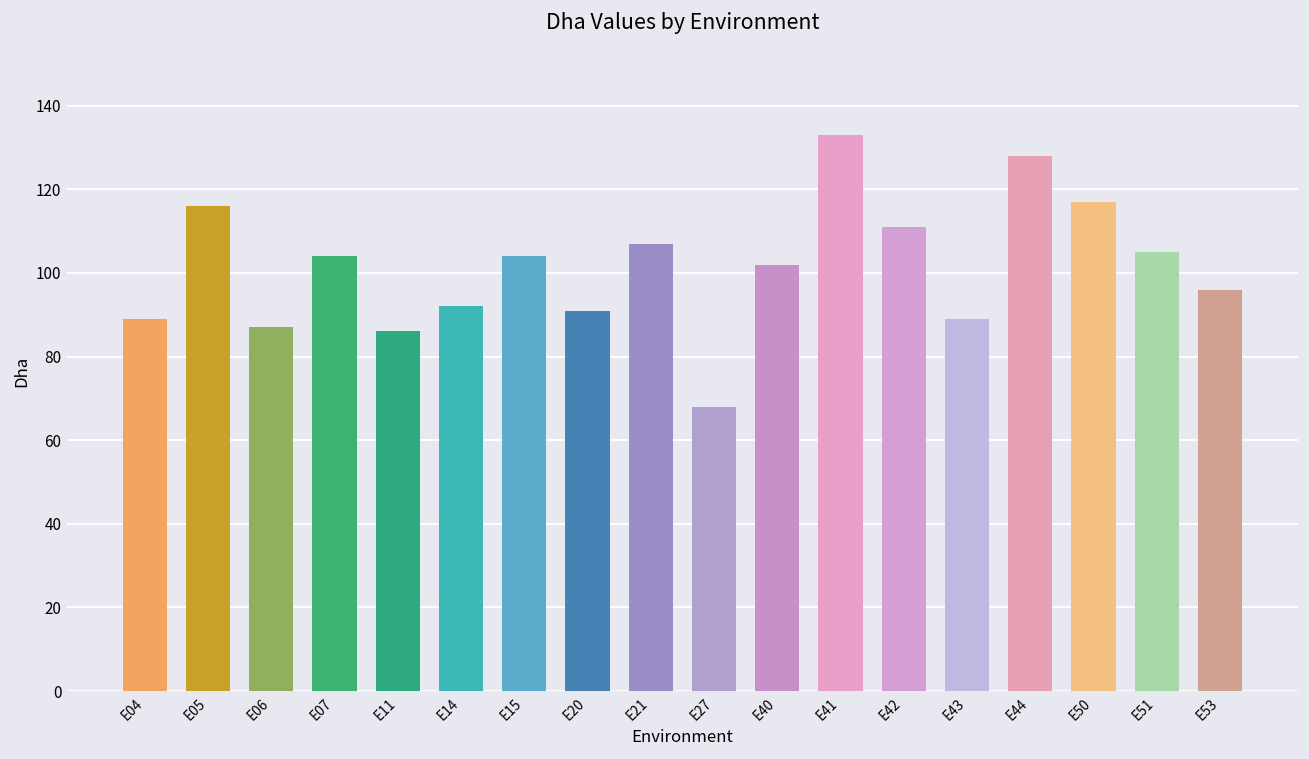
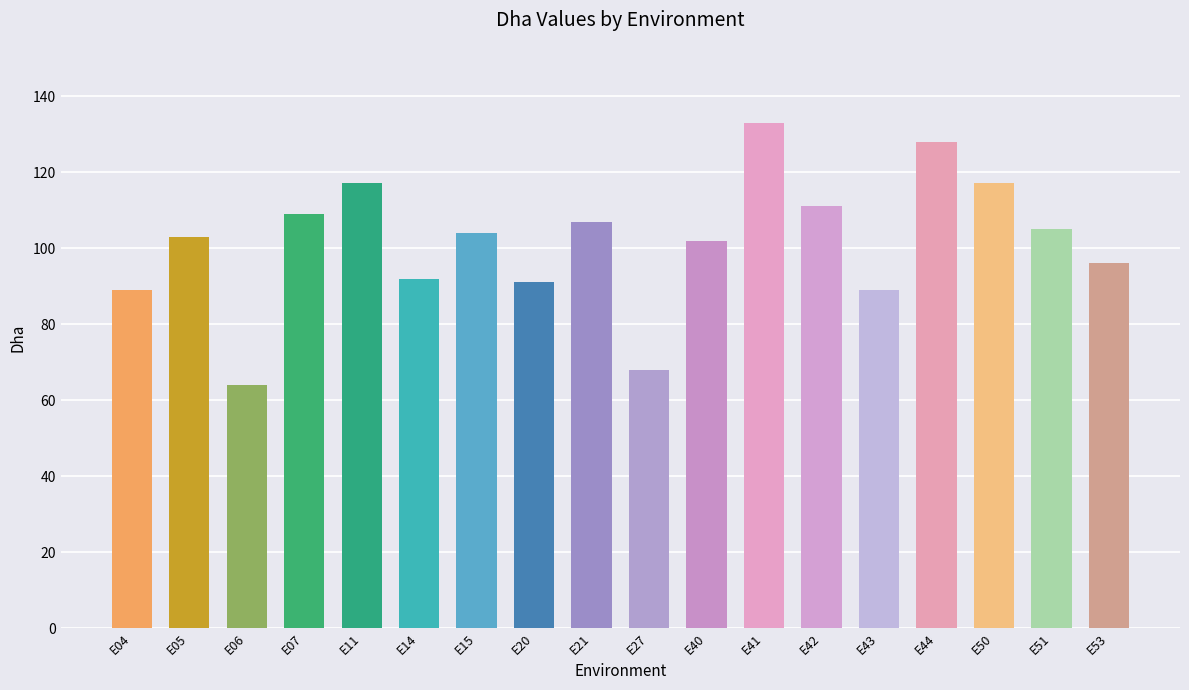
E05: 116 -> 103
E06: 87 -> 64
E07: 104 -> 109
E11: 86 -> 117
